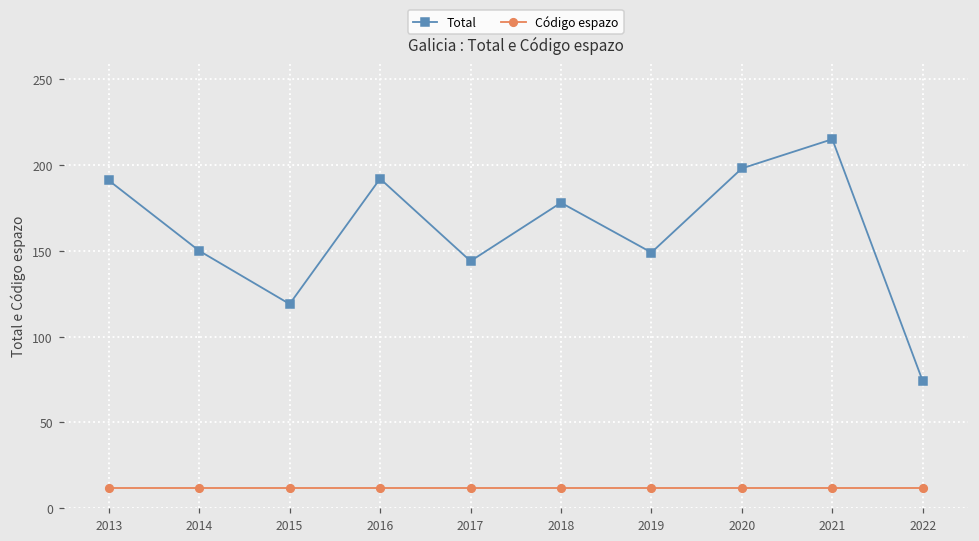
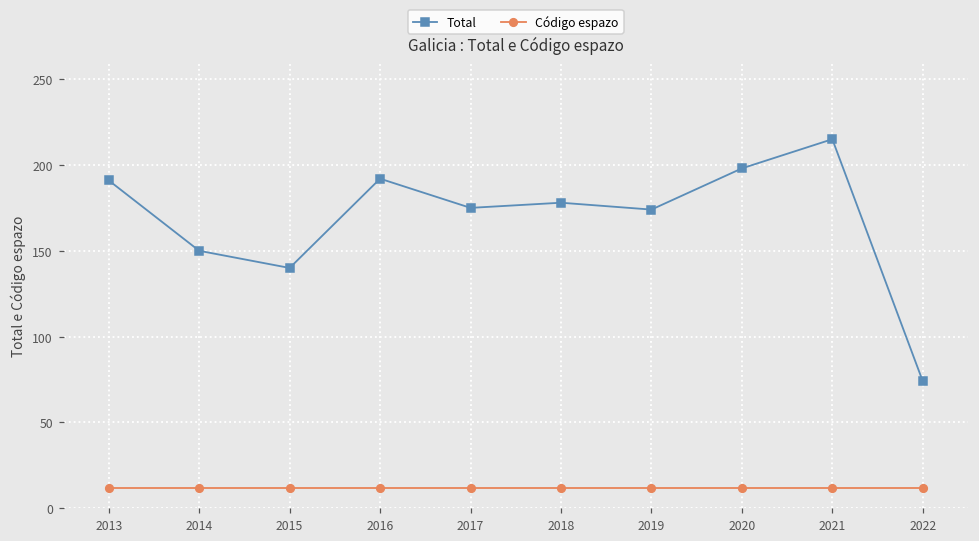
Total, 2015: 119 -> 140
Total, 2017: 144 -> 175
Total, 2019: 149 -> 174
